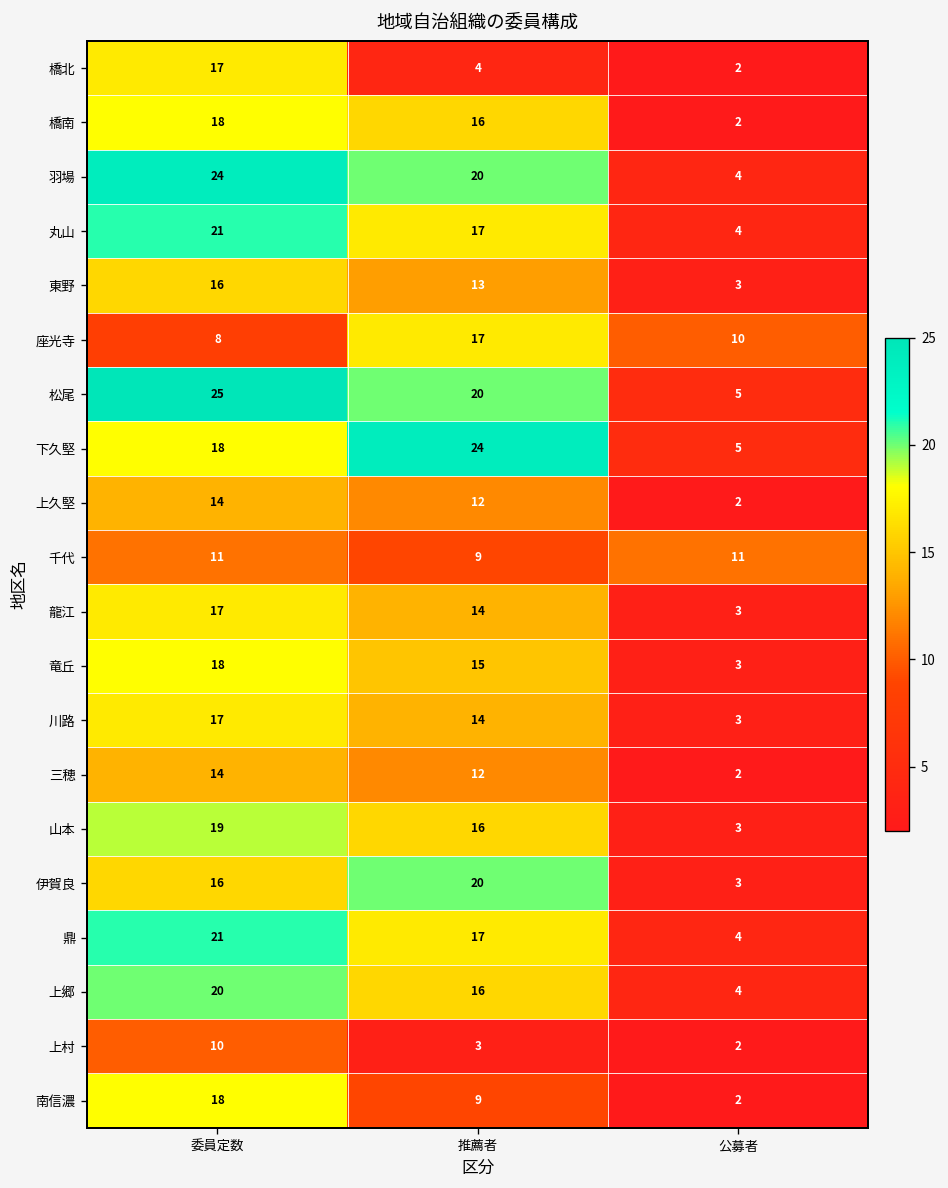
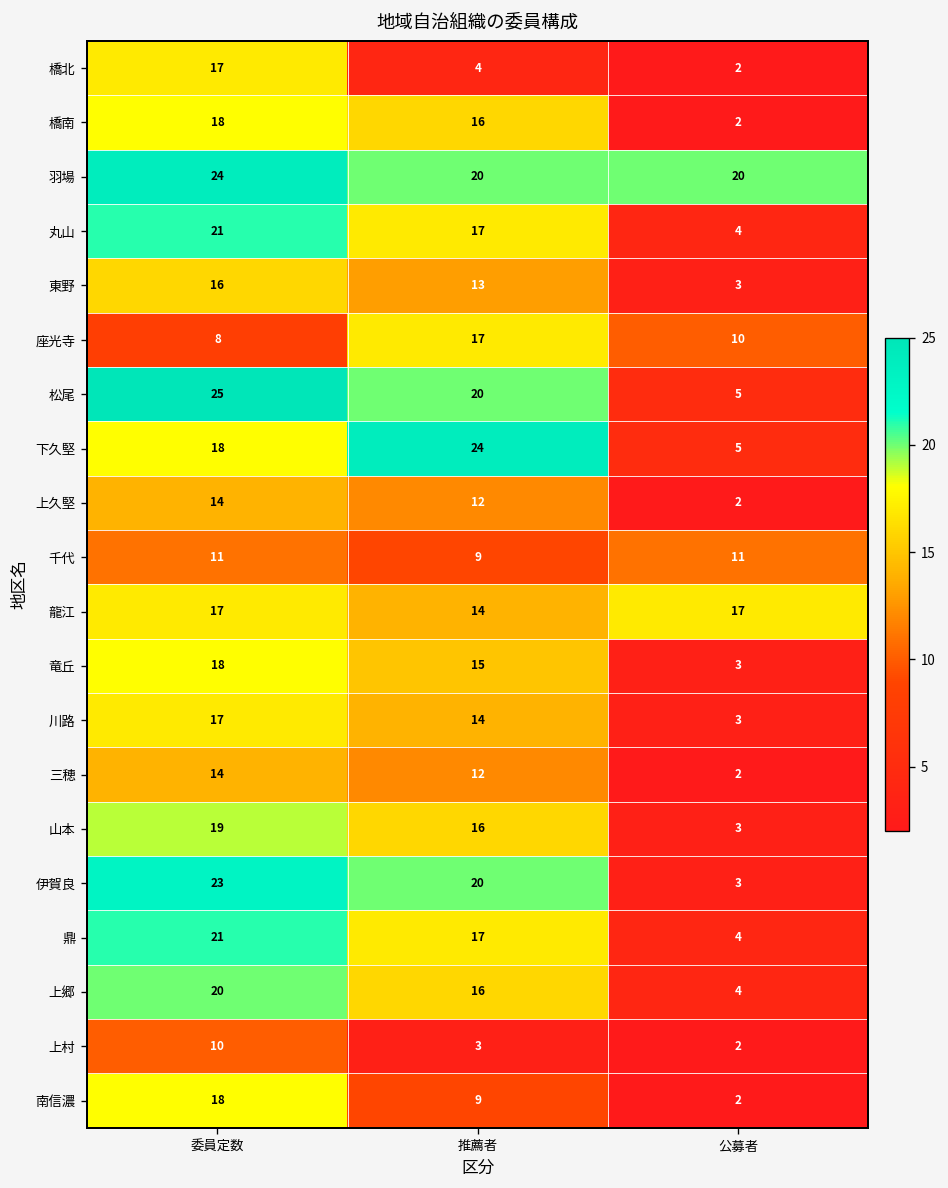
羽場, 公募者: 4 -> 20
龍江, 公募者: 3 -> 17
伊賀良, 委員定数: 16 -> 23
